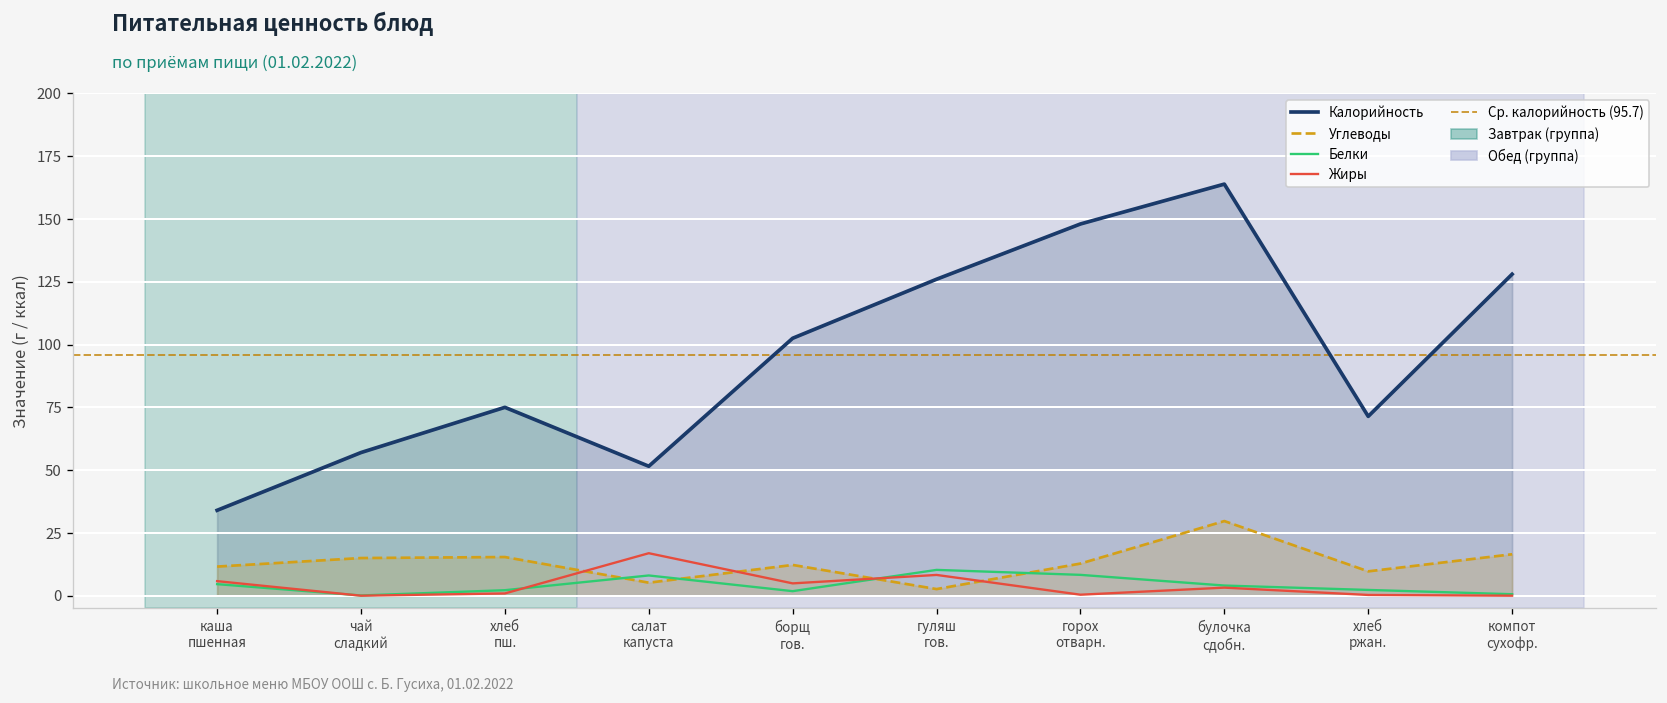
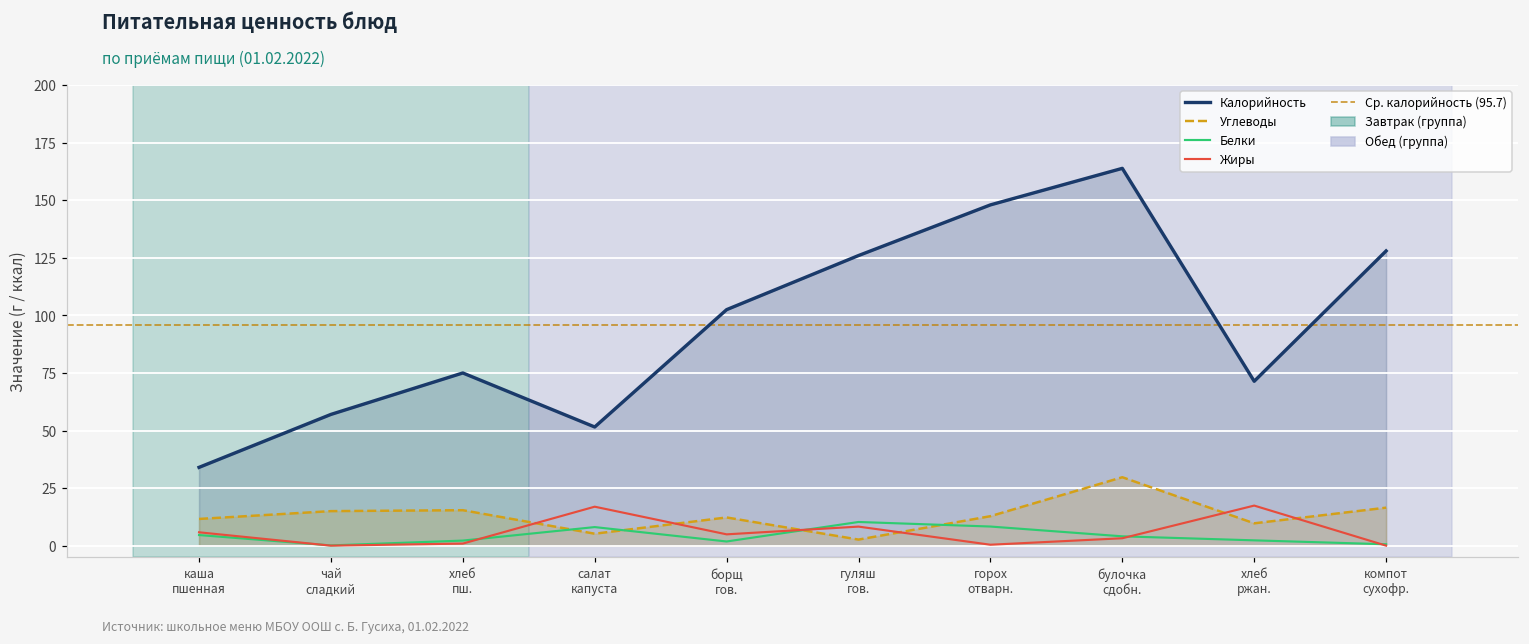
Жиры, хлеб ржан.: 0 -> 17
